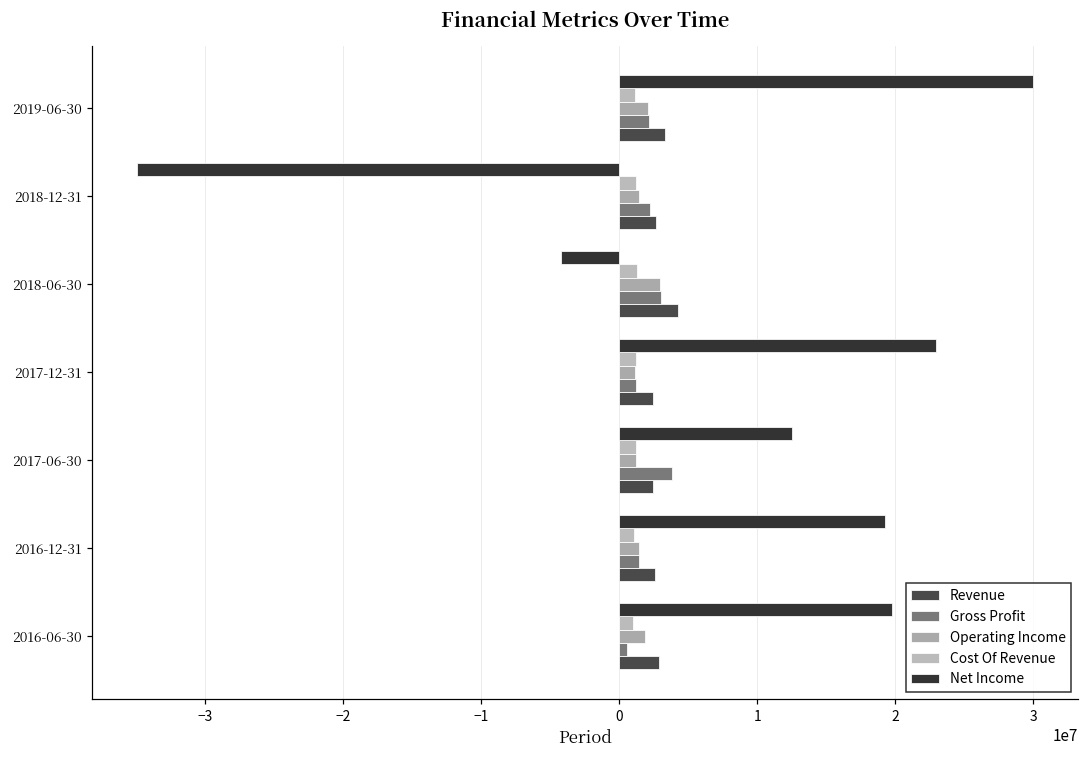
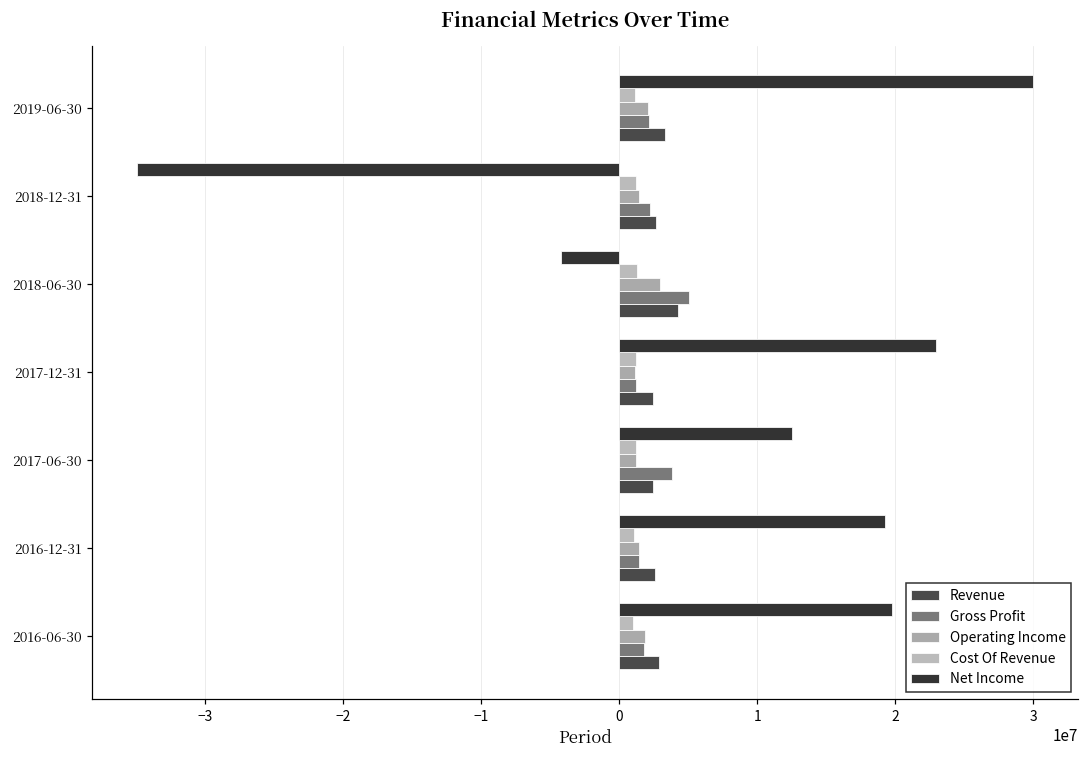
Gross Profit, 2018-06-30: 3000000 -> 5100000
Gross Profit, 2016-06-30: 600000 -> 1800000
